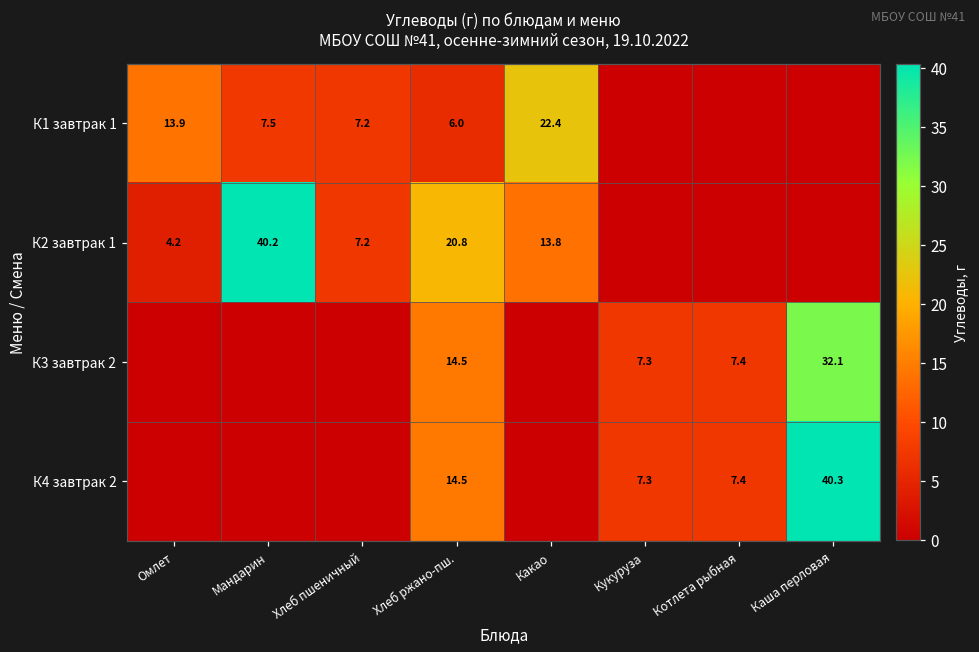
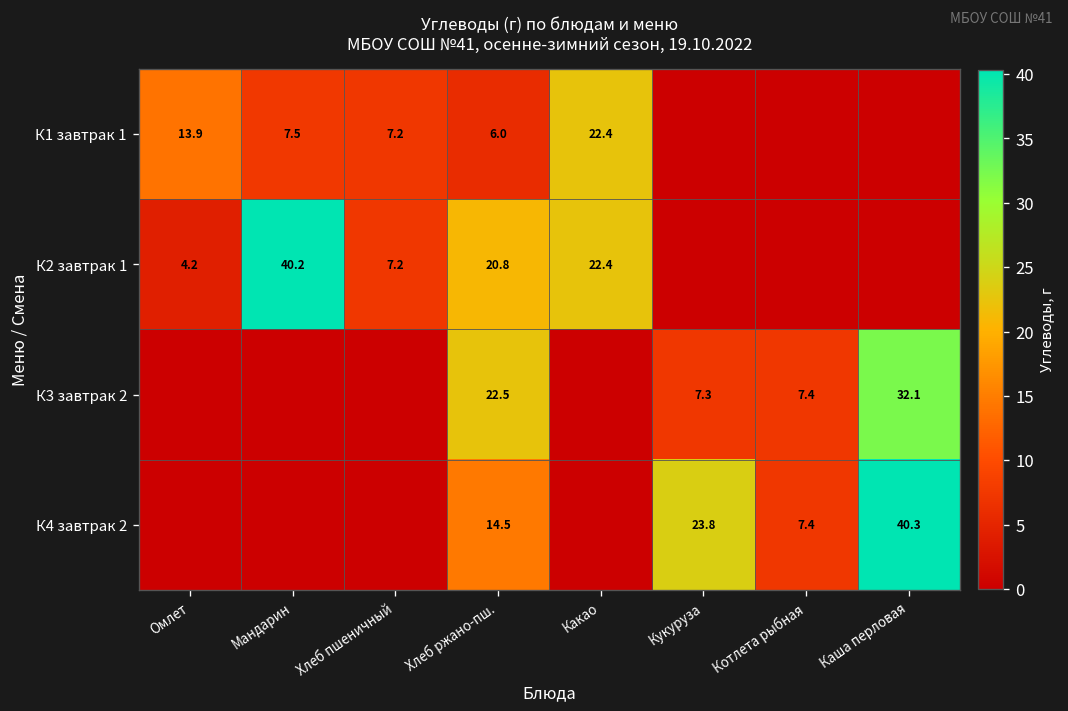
К2 завтрак 1, Какао: 13.8 -> 22.4
К3 завтрак 2, Хлеб ржано-пш.: 14.5 -> 22.5
К4 завтрак 2, Кукуруза: 7.3 -> 23.8
